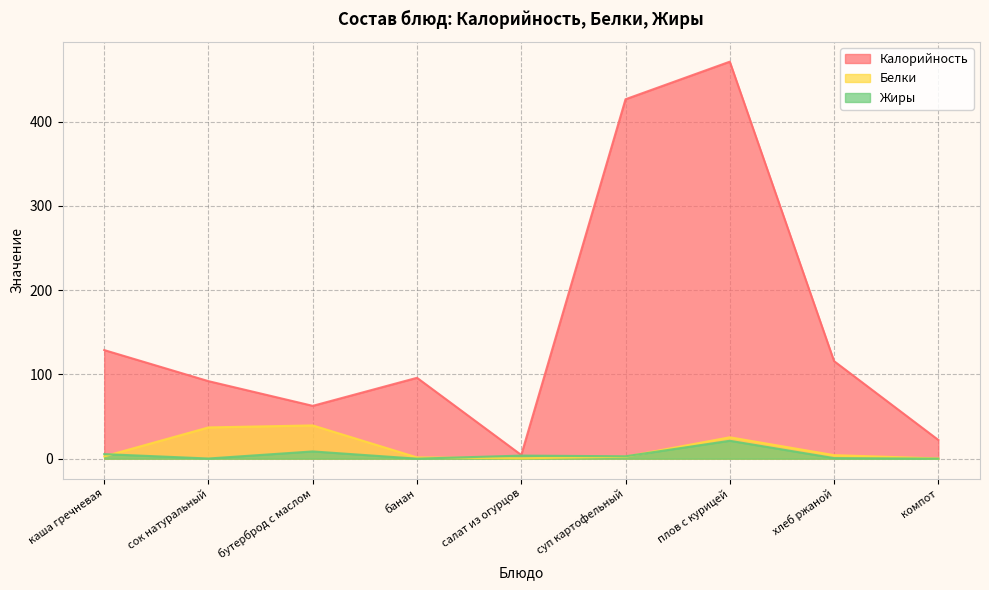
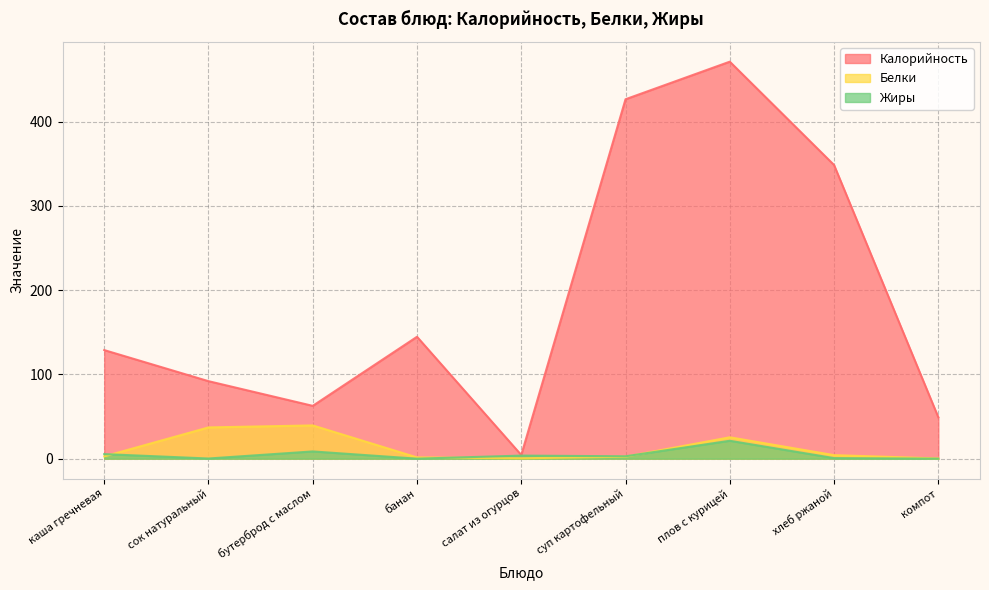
Калорийность, банан: 100 -> 140
Калорийность, хлеб ржаной: 120 -> 350
Калорийность, компот: 20 -> 50
